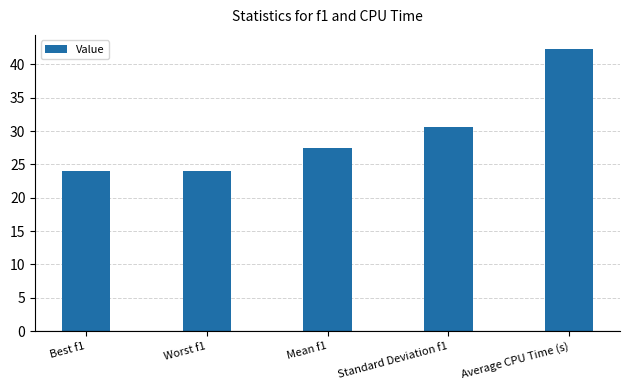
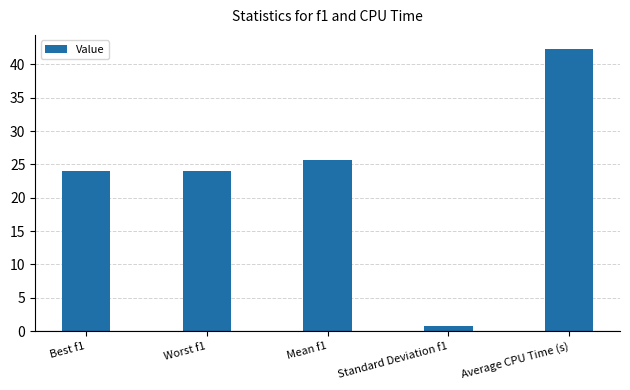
Mean f1: 27 -> 26
Standard Deviation f1: 31 -> 1
